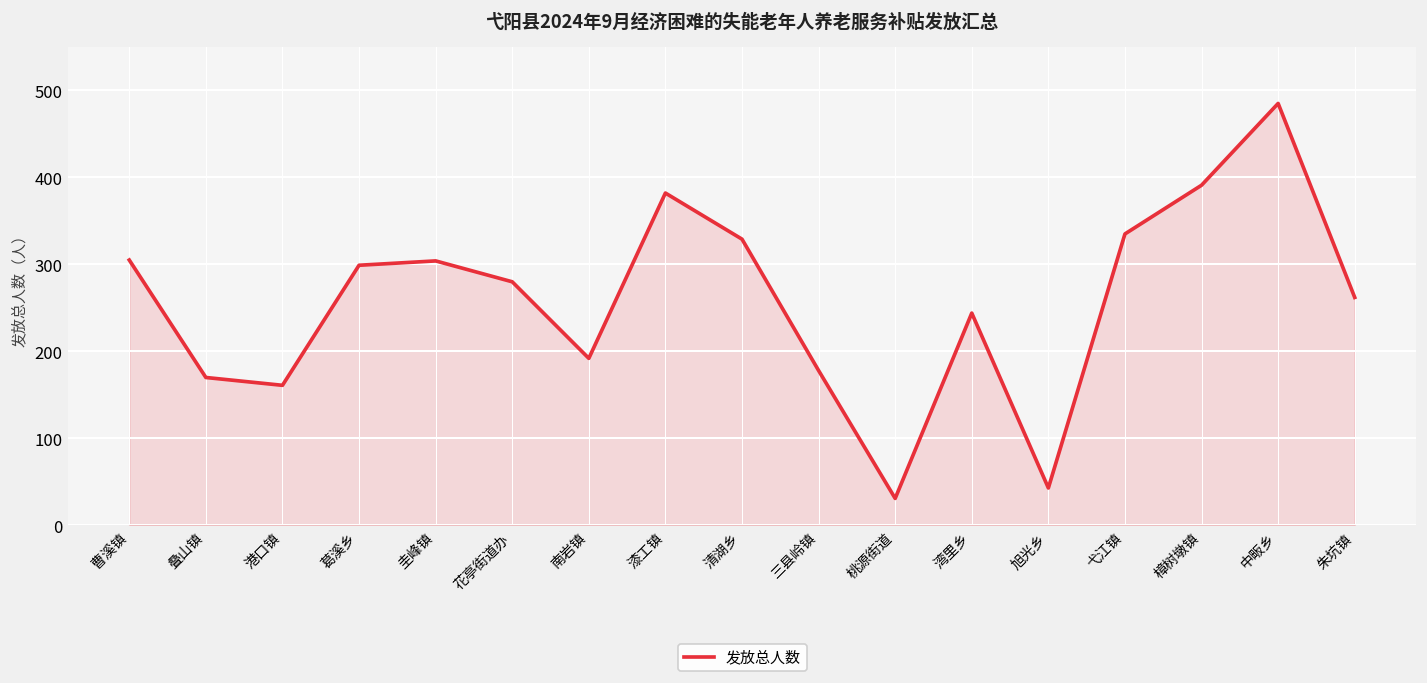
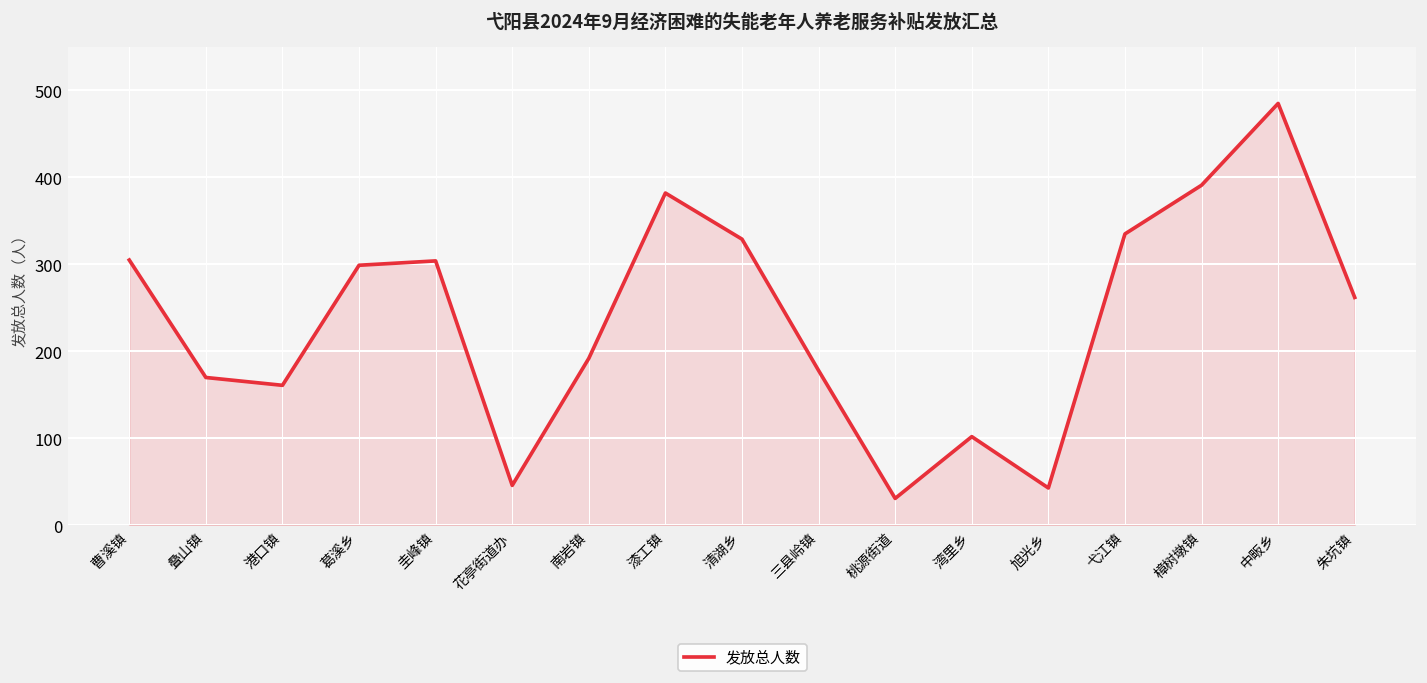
花亭街道办: 280 -> 50
湾里乡: 240 -> 100
